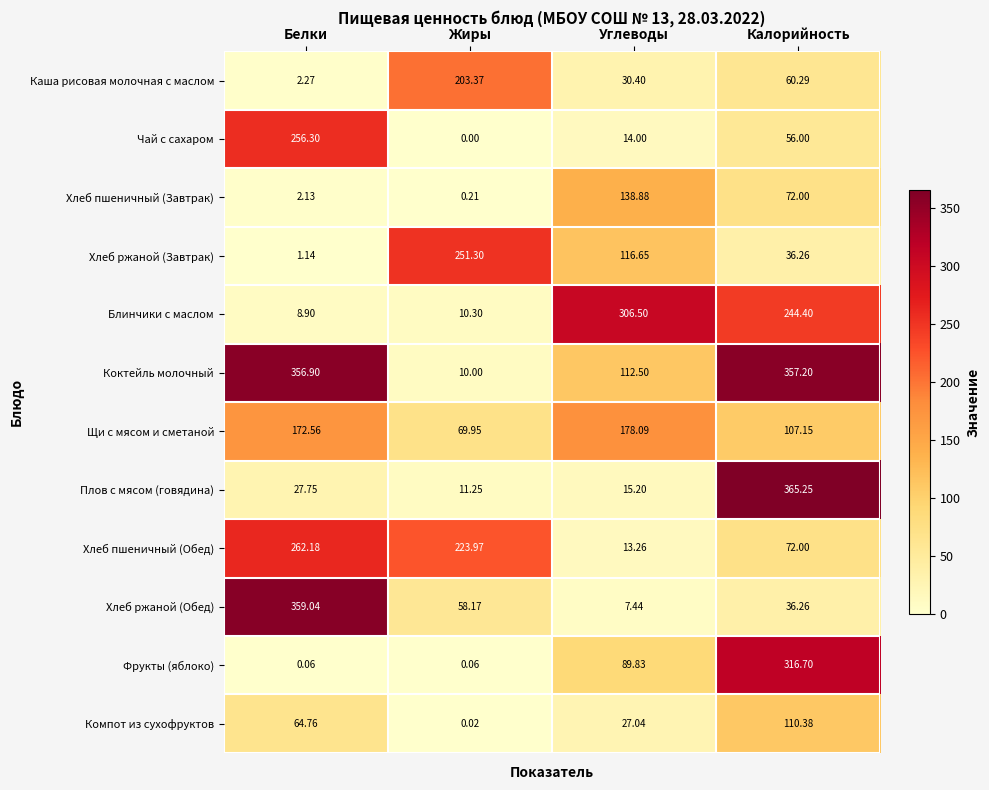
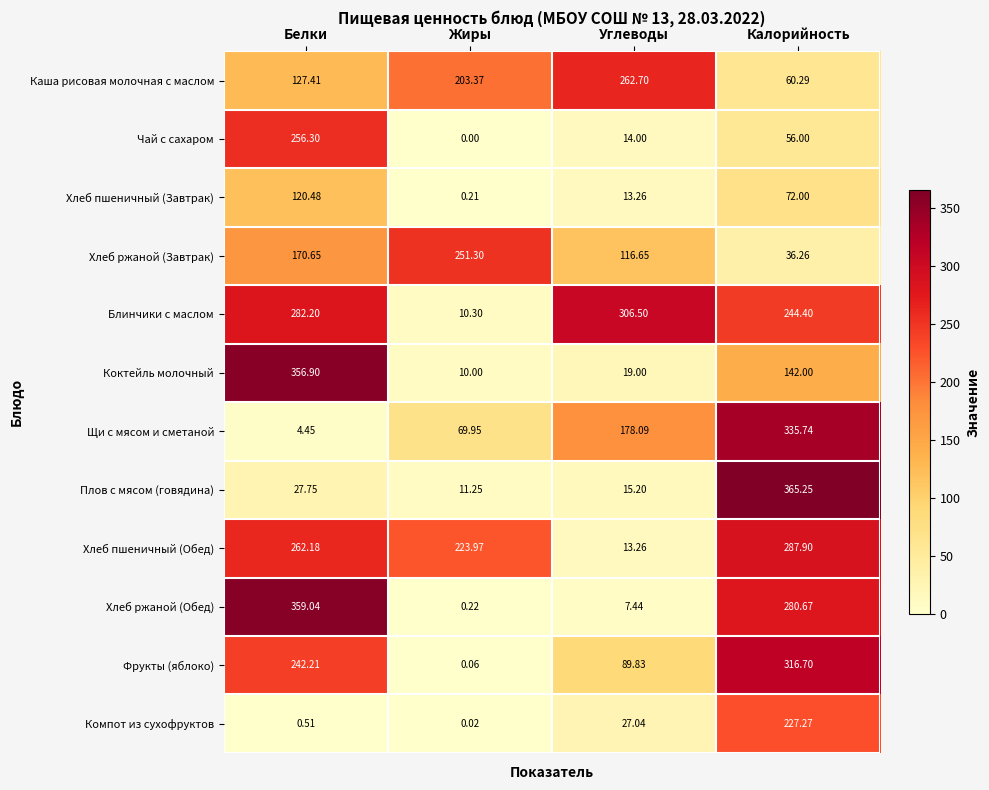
Каша рисовая молочная с маслом, Белки: 2.27 -> 127.41
Каша рисовая молочная с маслом, Углеводы: 30.40 -> 262.70
Хлеб пшеничный (Завтрак), Белки: 2.13 -> 120.48
Хлеб пшеничный (Завтрак), Углеводы: 138.88 -> 13.26
Хлеб ржаной (Завтрак), Белки: 1.14 -> 170.65
Блинчики с маслом, Белки: 8.90 -> 282.20
Коктейль молочный, Углеводы: 112.50 -> 19.00
Коктейль молочный, Калорийность: 357.20 -> 142.00
Щи с мясом и сметаной, Белки: 172.56 -> 4.45
Щи с мясом и сметаной, Калорийность: 107.15 -> 335.74
Хлеб пшеничный (Обед), Калорийность: 72.00 -> 287.90
Хлеб ржаной (Обед), Жиры: 58.17 -> 0.22
Хлеб ржаной (Обед), Калорийность: 36.26 -> 280.67
Фрукты (яблоко), Белки: 0.06 -> 242.21
Компот из сухофруктов, Белки: 64.76 -> 0.51
Компот из сухофруктов, Калорийность: 110.38 -> 227.27
